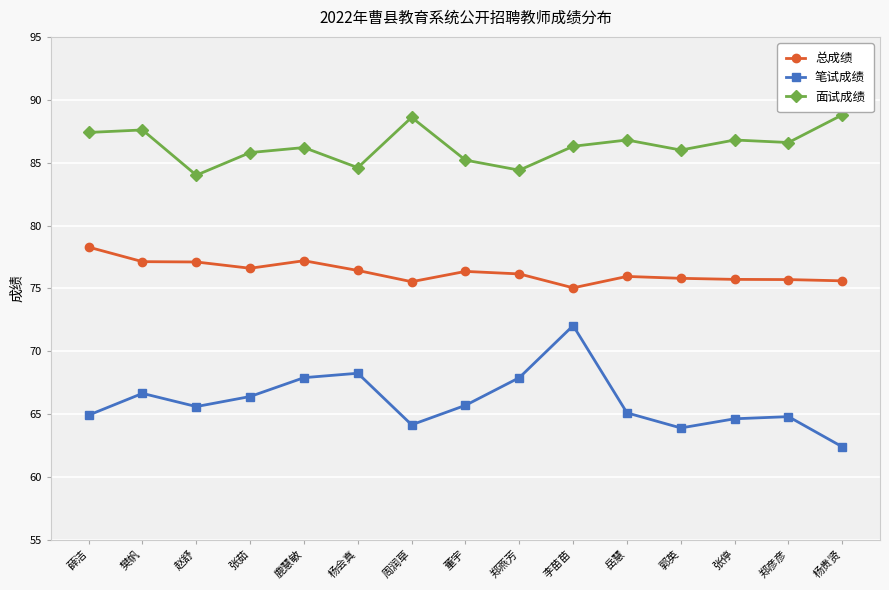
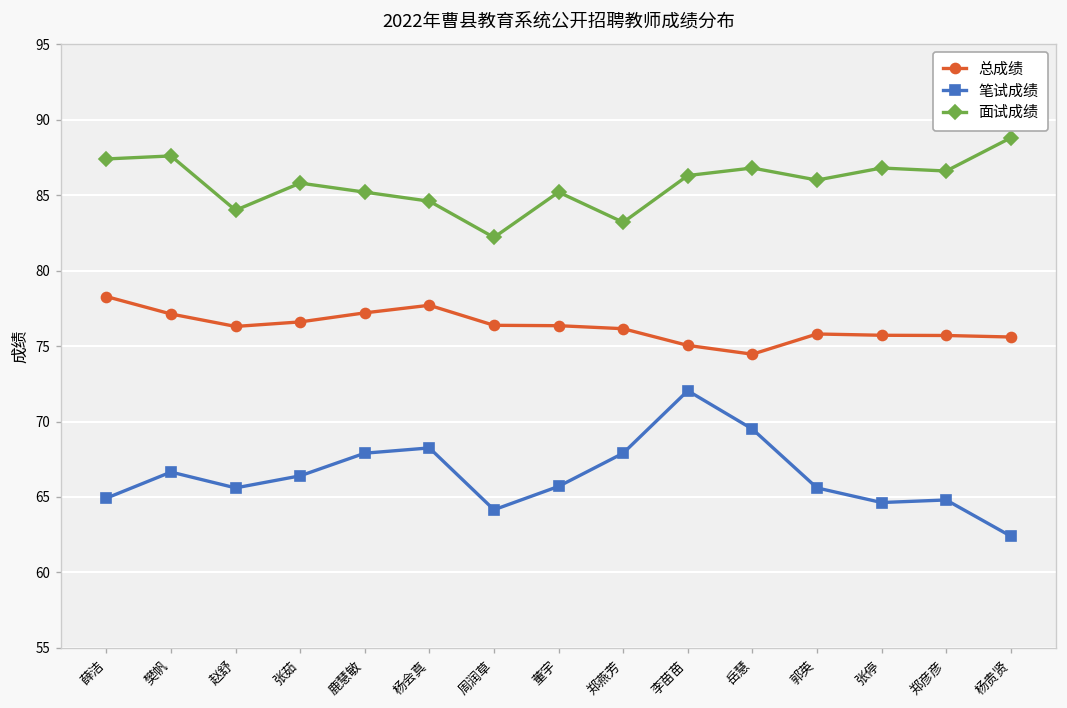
总成绩, 赵舒: 77.1 -> 76.3
面试成绩, 鹿慧敏: 86.2 -> 85.2
总成绩, 杨会真: 76.4 -> 77.7
总成绩, 周润草: 75.5 -> 76.4
面试成绩, 周润草: 88.6 -> 82.2
面试成绩, 郑燕芳: 84.4 -> 83.2
总成绩, 岳慧: 76.0 -> 74.5
笔试成绩, 岳慧: 65.1 -> 69.5
笔试成绩, 郭英: 63.9 -> 65.6
